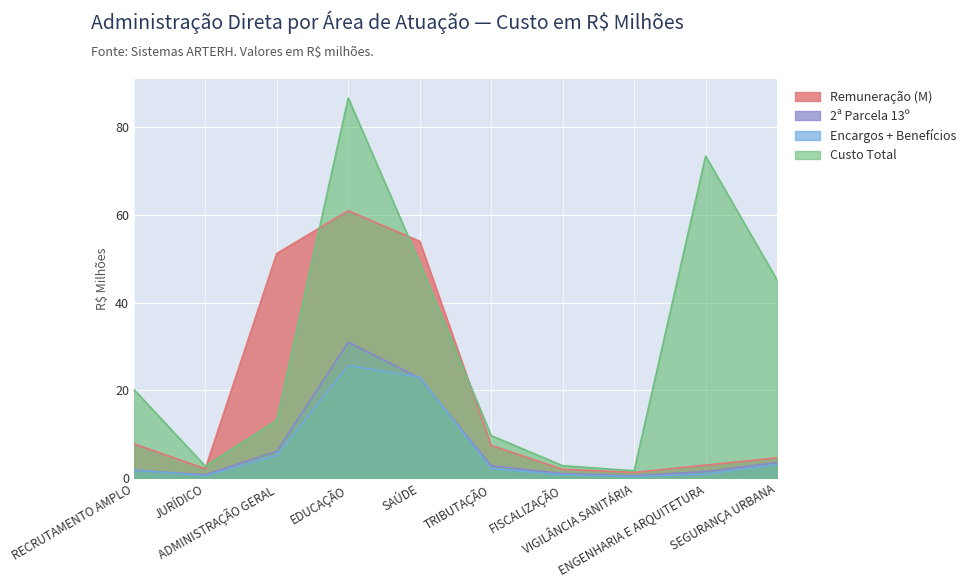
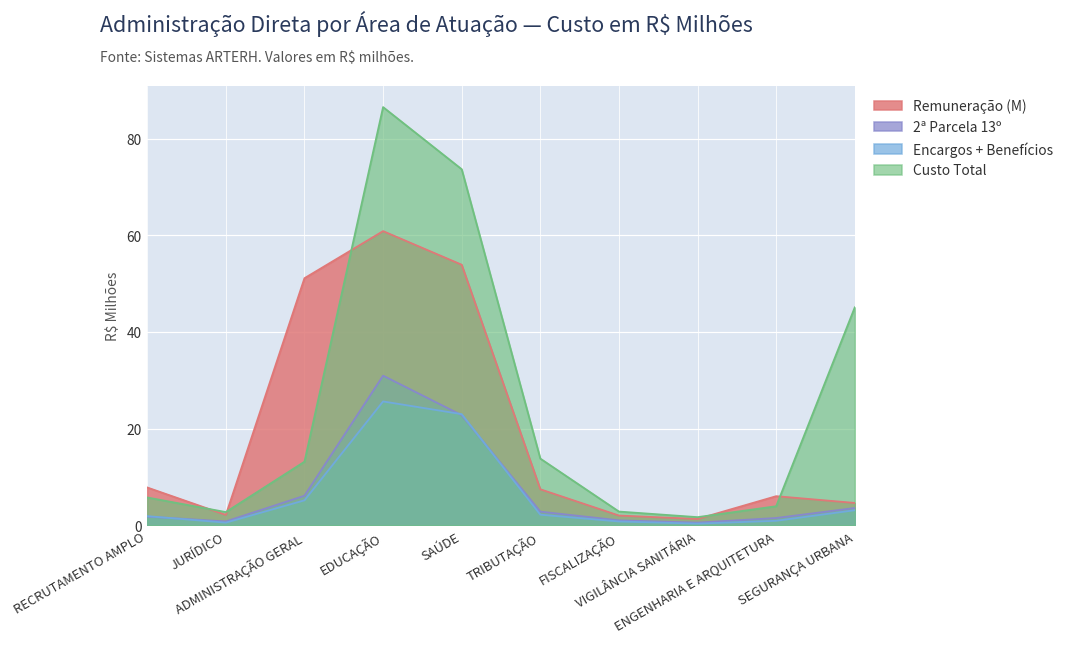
Custo Total, RECRUTAMENTO AMPLO: 20 -> 6
Custo Total, SAÚDE: 49 -> 74
Custo Total, TRIBUTAÇÃO: 10 -> 14
Remuneração (M), ENGENHARIA E ARQUITETURA: 3 -> 6
Custo Total, ENGENHARIA E ARQUITETURA: 73 -> 4
